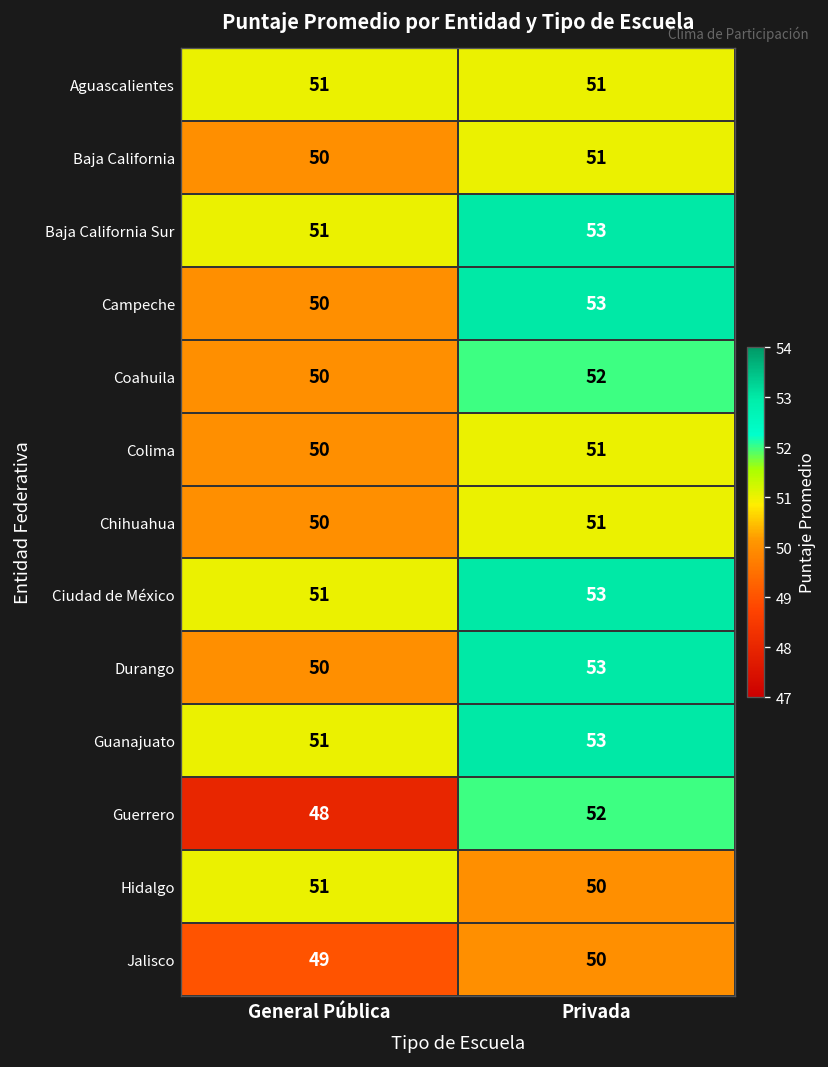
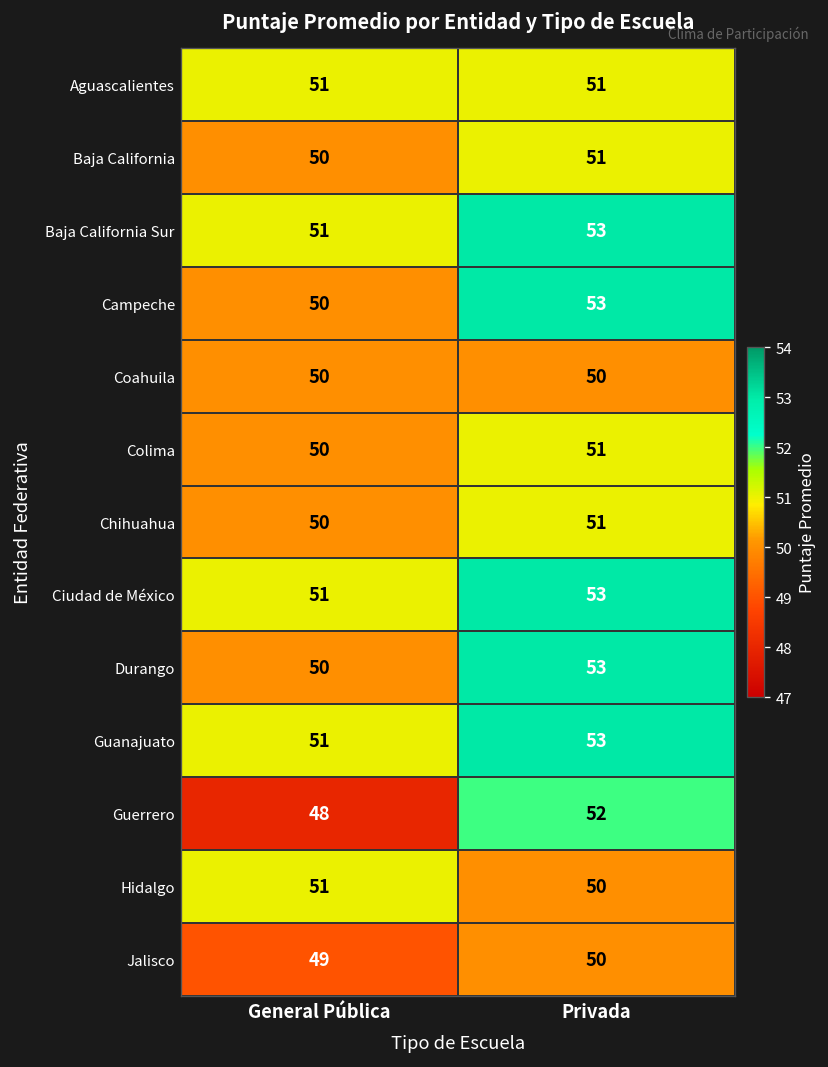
Coahuila, Privada: 52 -> 50
